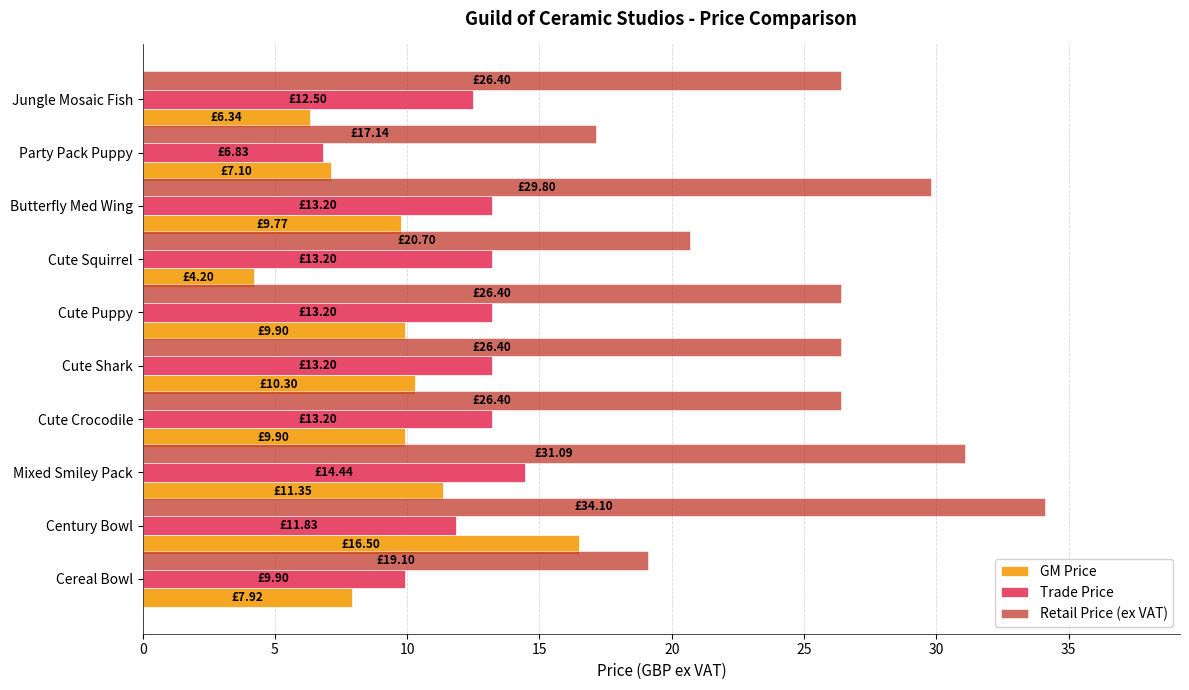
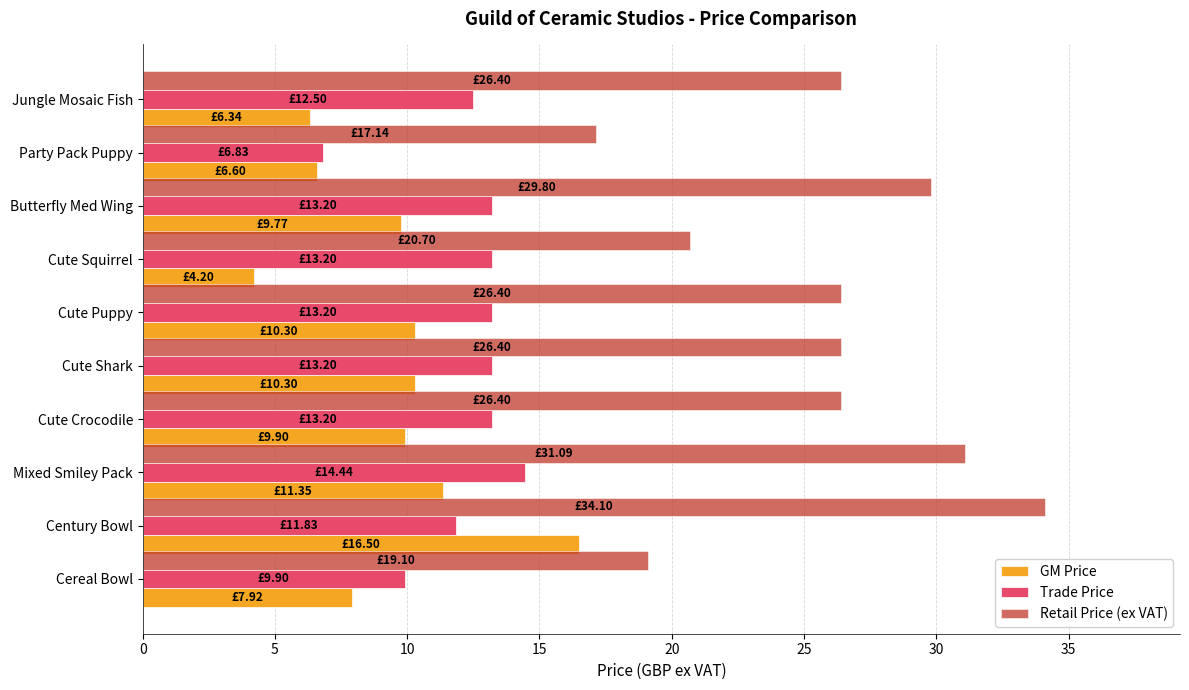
GM Price, Party Pack Puppy: £7.10 -> £6.60
GM Price, Cute Puppy: £9.90 -> £10.30
